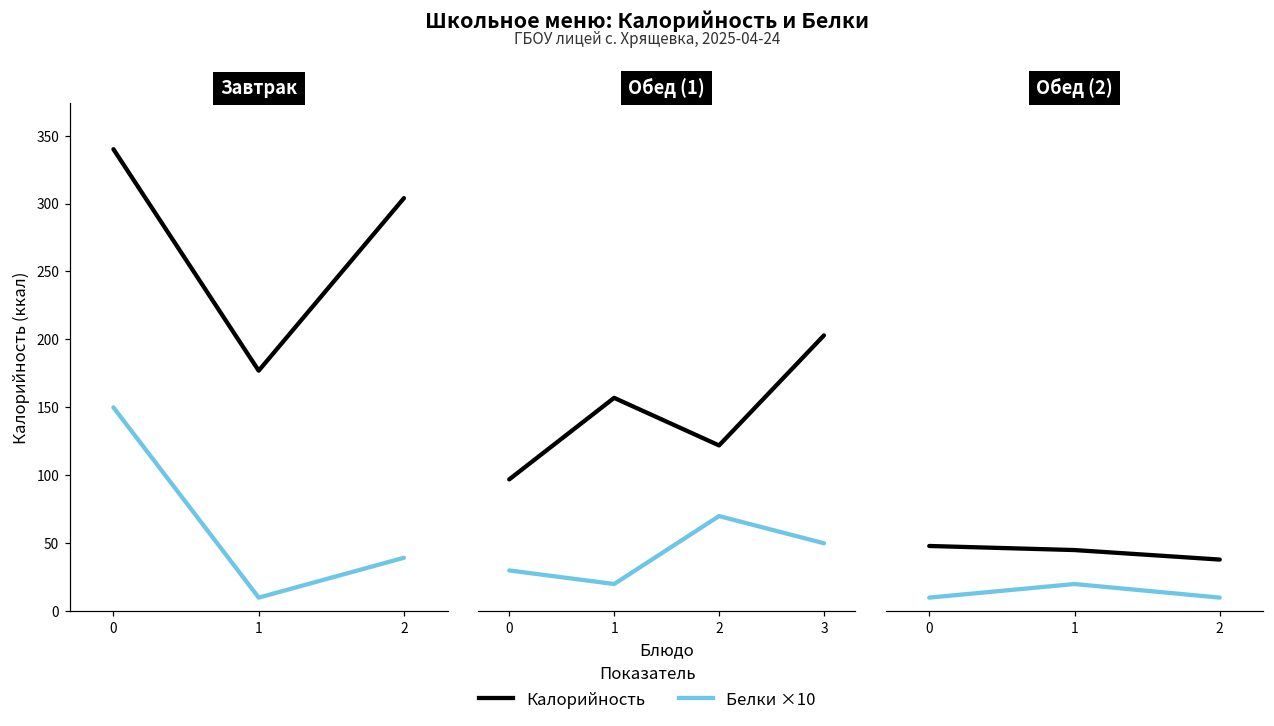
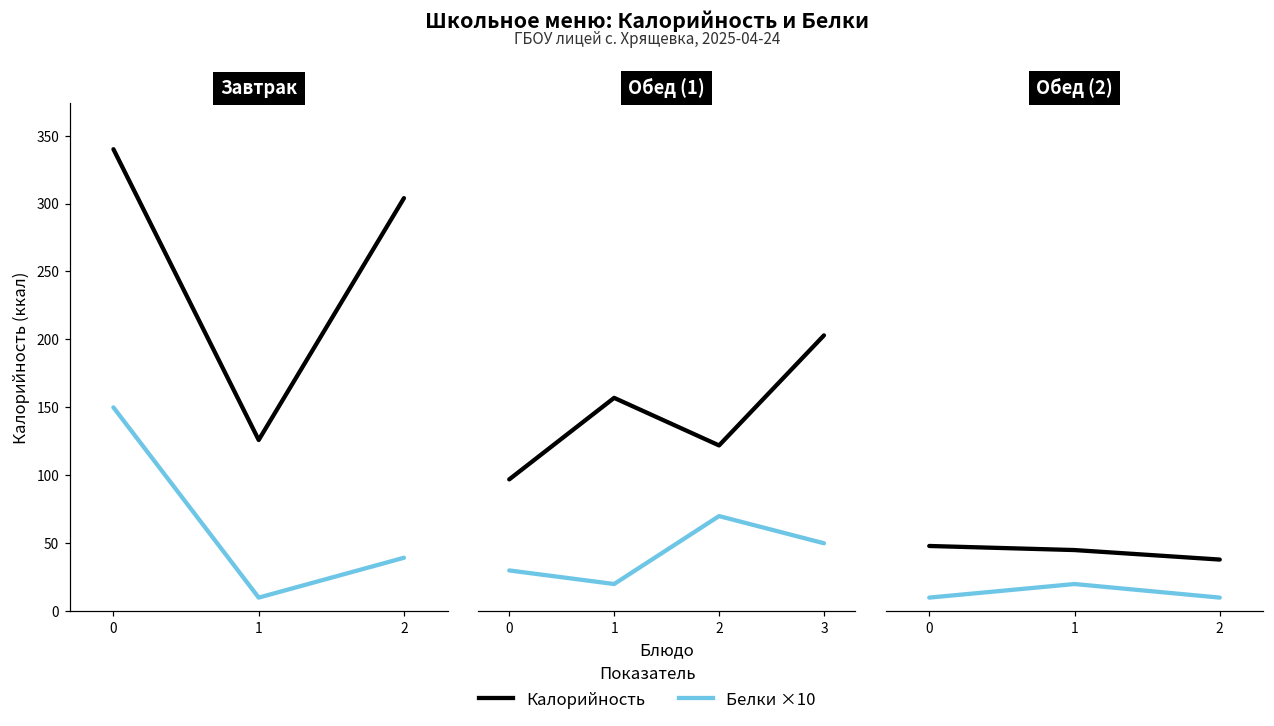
Завтрак, Калорийность, 1: 177 -> 126
